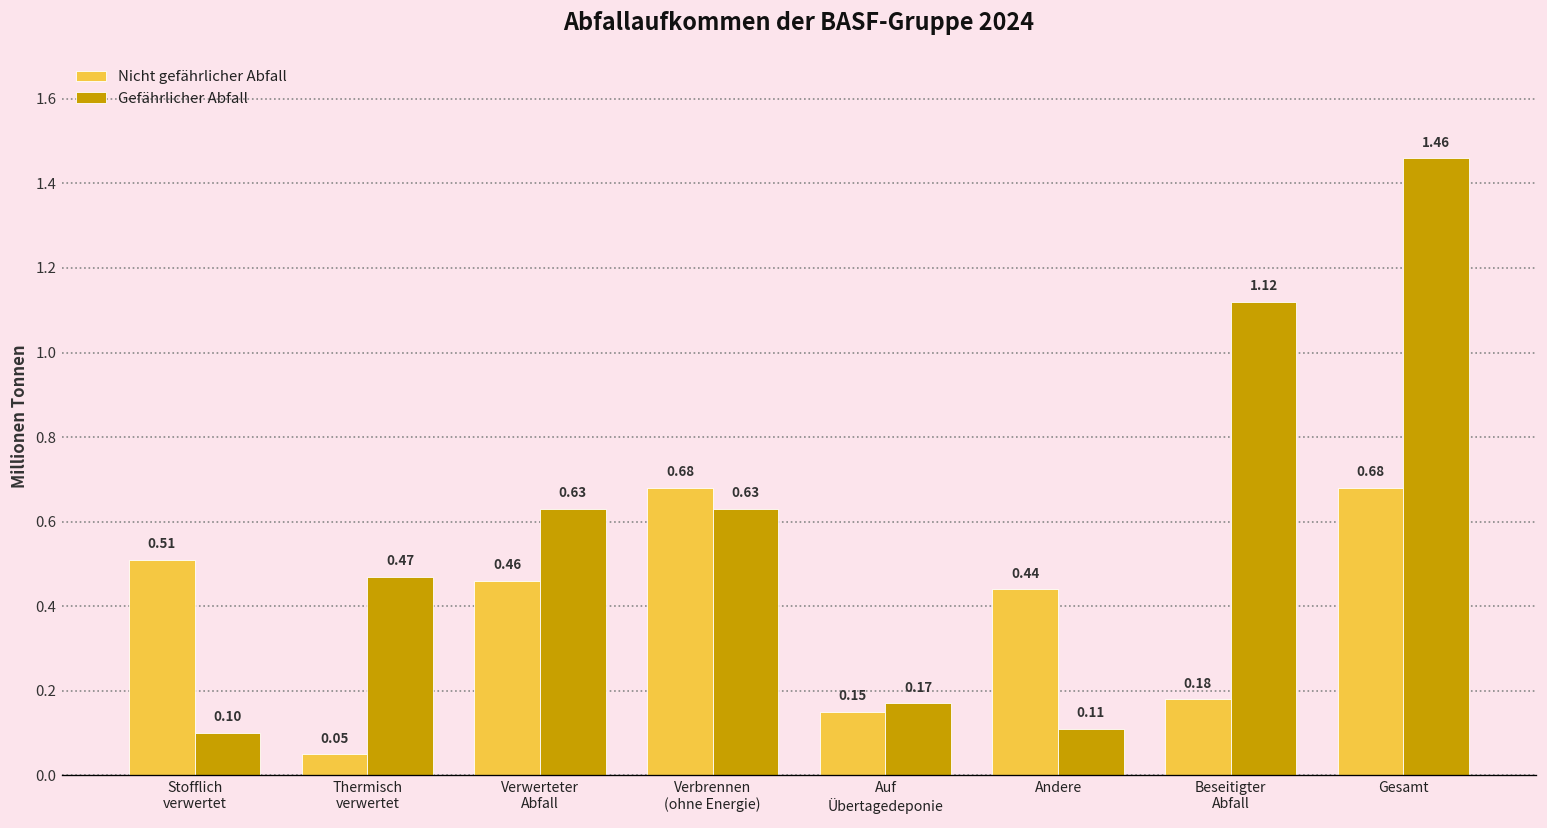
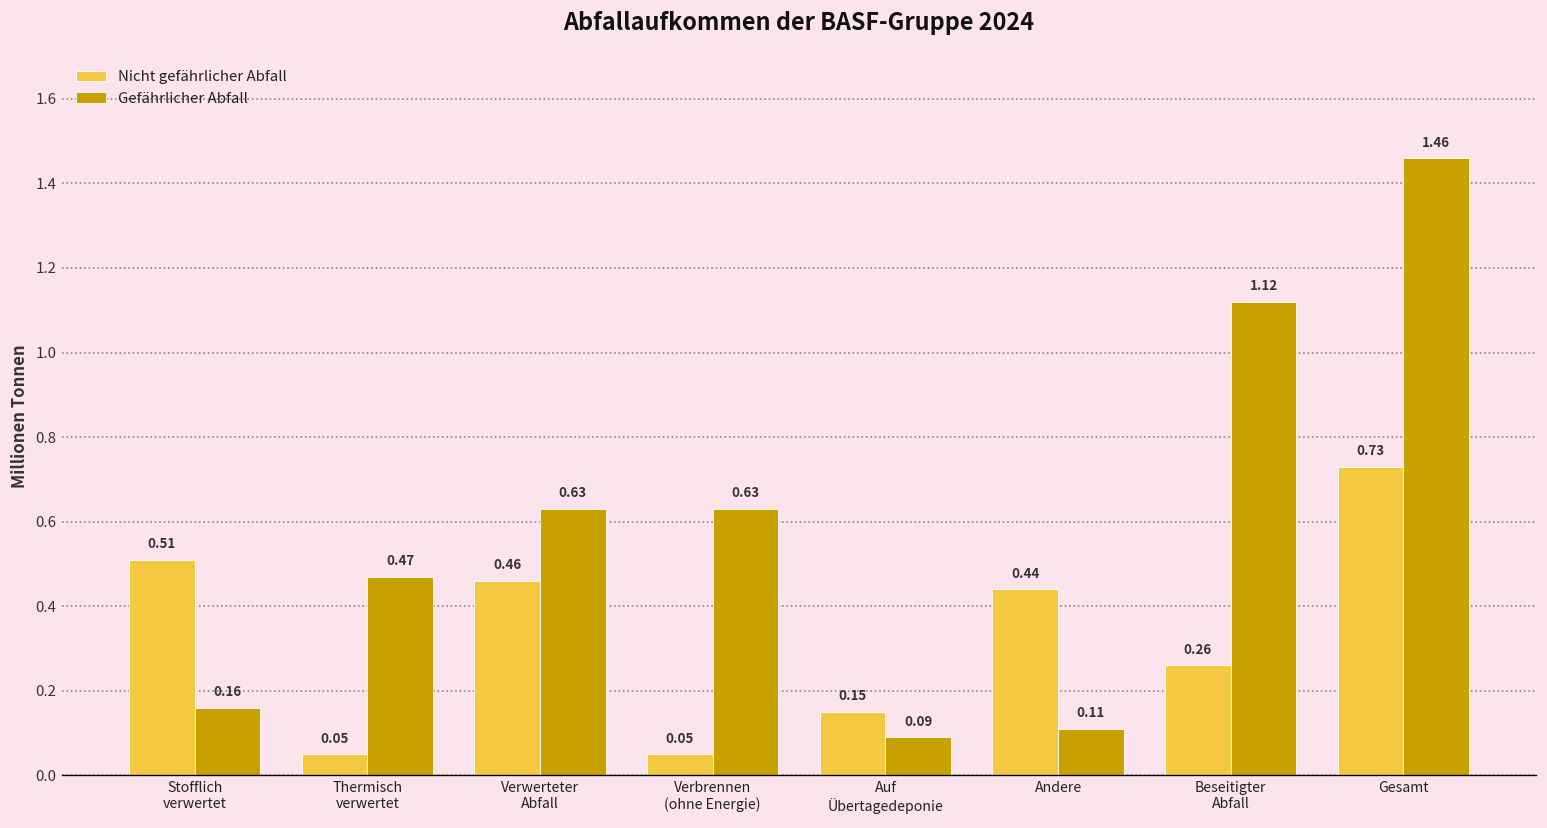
Gefährlicher Abfall, Stofflich verwertet: 0.10 -> 0.16
Nicht gefährlicher Abfall, Verbrennen (ohne Energie): 0.68 -> 0.05
Gefährlicher Abfall, Auf Übertagedeponie: 0.17 -> 0.09
Nicht gefährlicher Abfall, Beseitigter Abfall: 0.18 -> 0.26
Nicht gefährlicher Abfall, Gesamt: 0.68 -> 0.73
